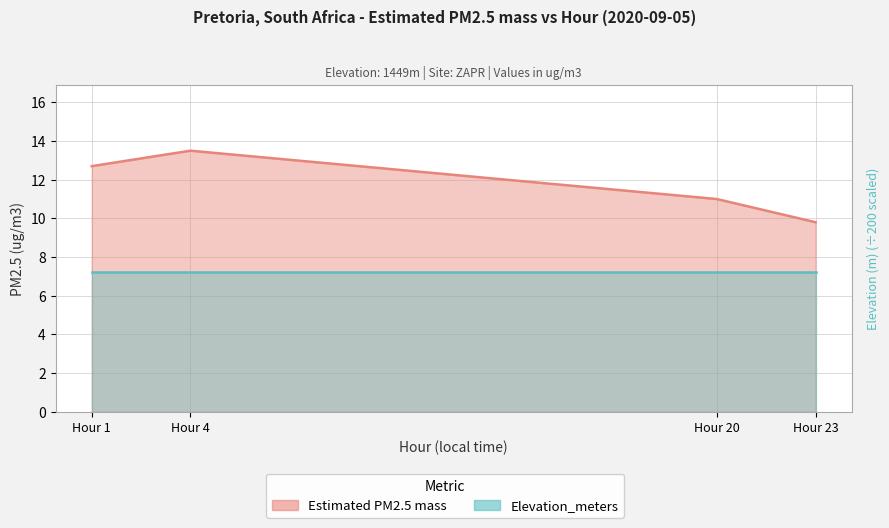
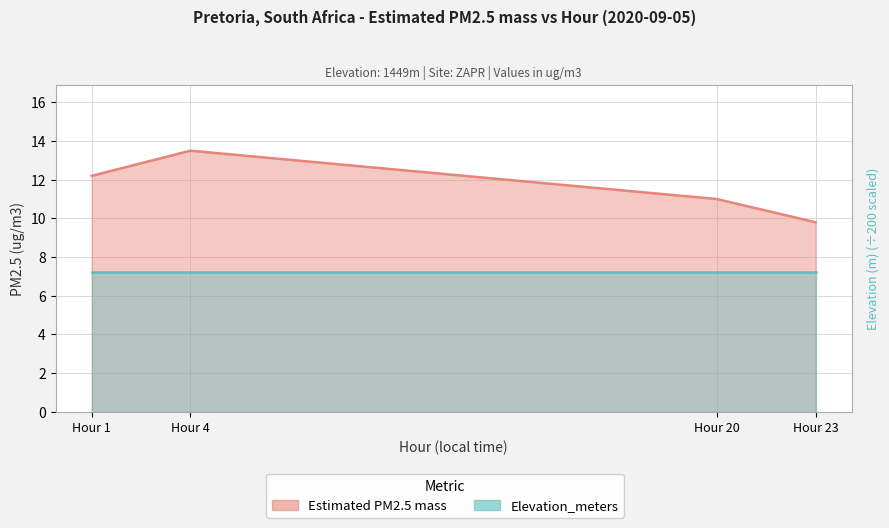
Estimated PM2.5 mass, Hour 1: 12.7 -> 12.2
